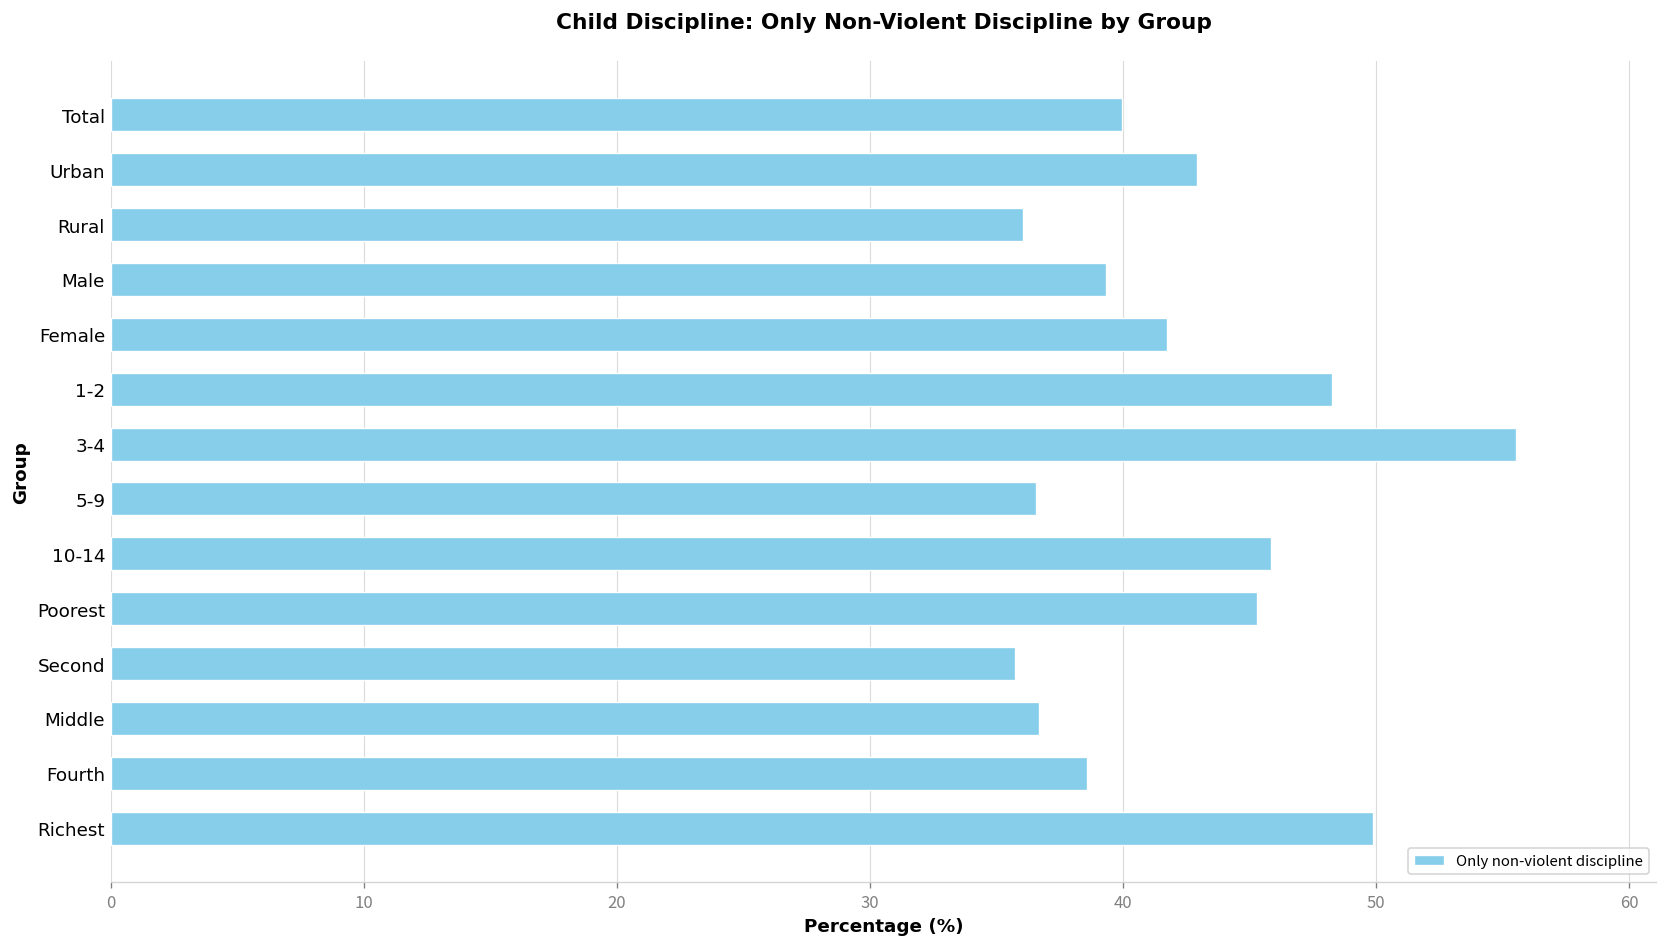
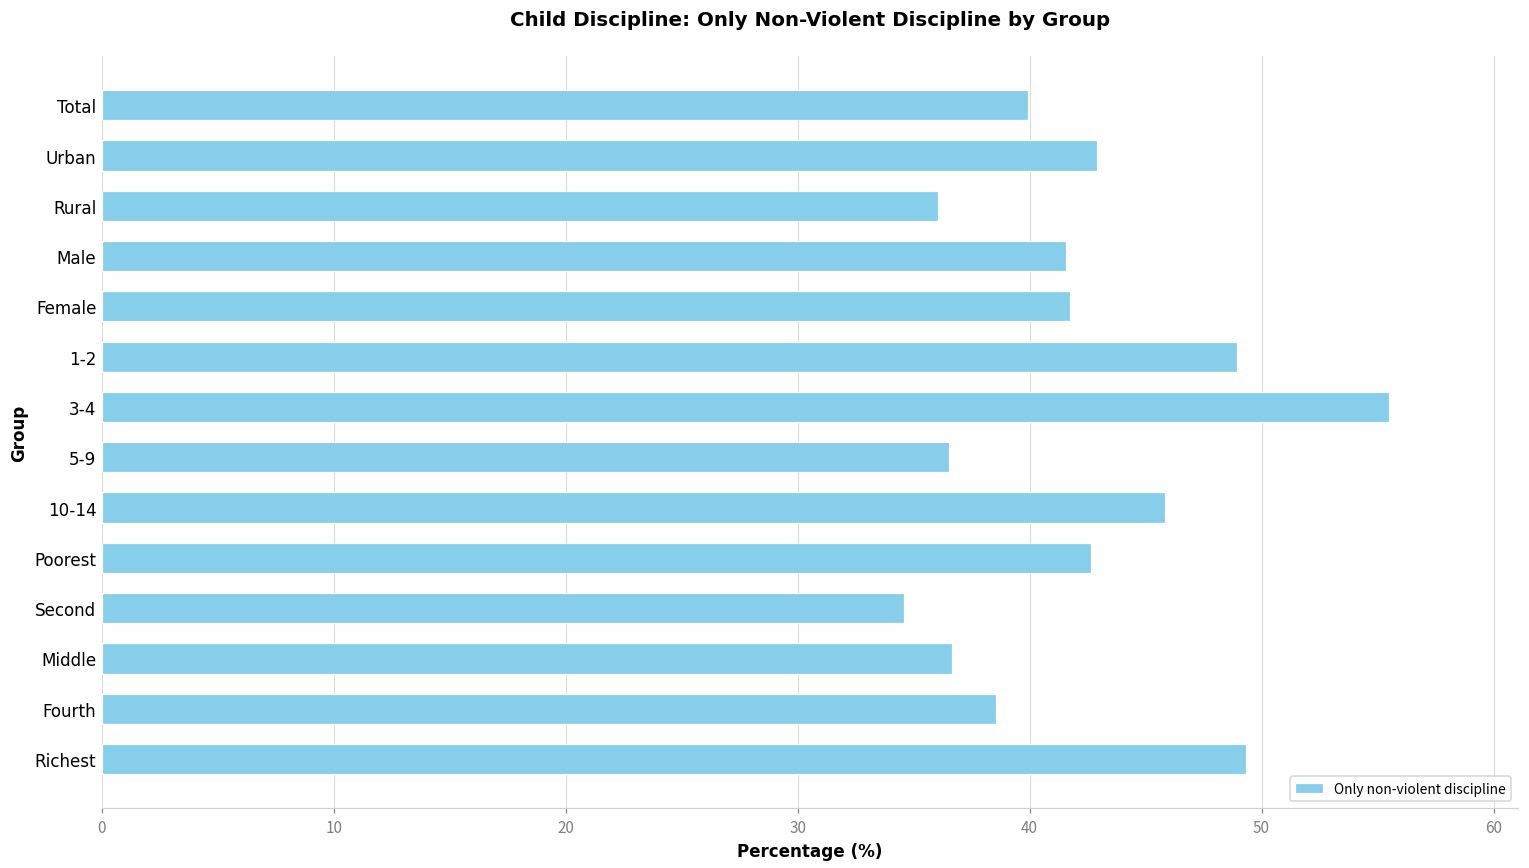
Male: 39.3 -> 41.6
1-2: 48.3 -> 49.0
Poorest: 45.3 -> 42.6
Second: 35.7 -> 34.6
Richest: 49.9 -> 49.3
